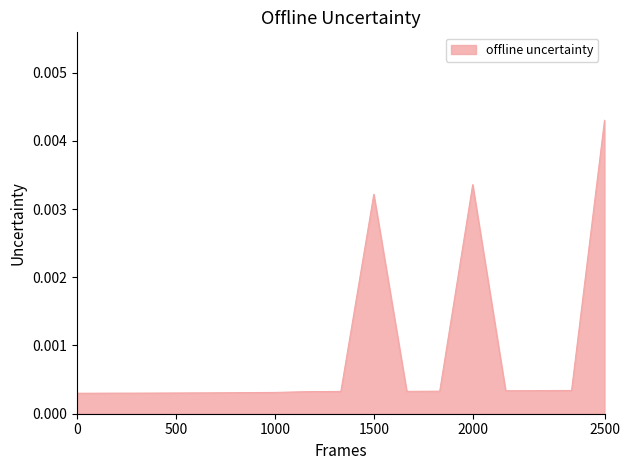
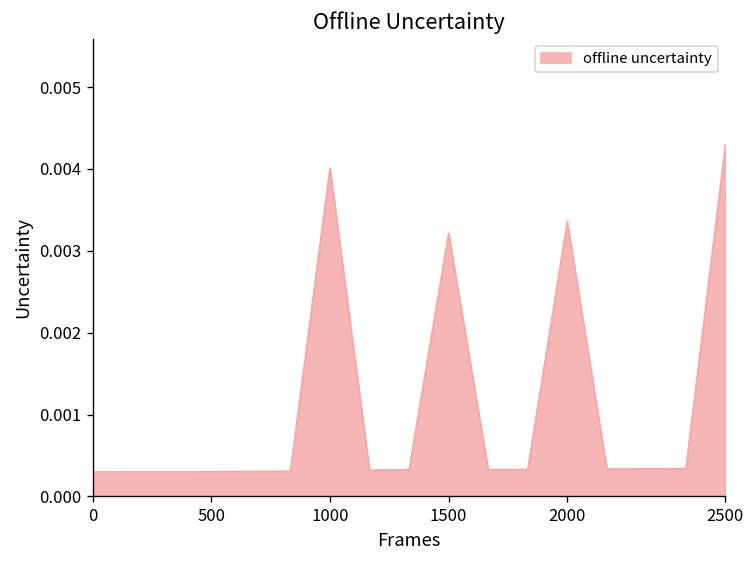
1000: 0.0003 -> 0.0040
